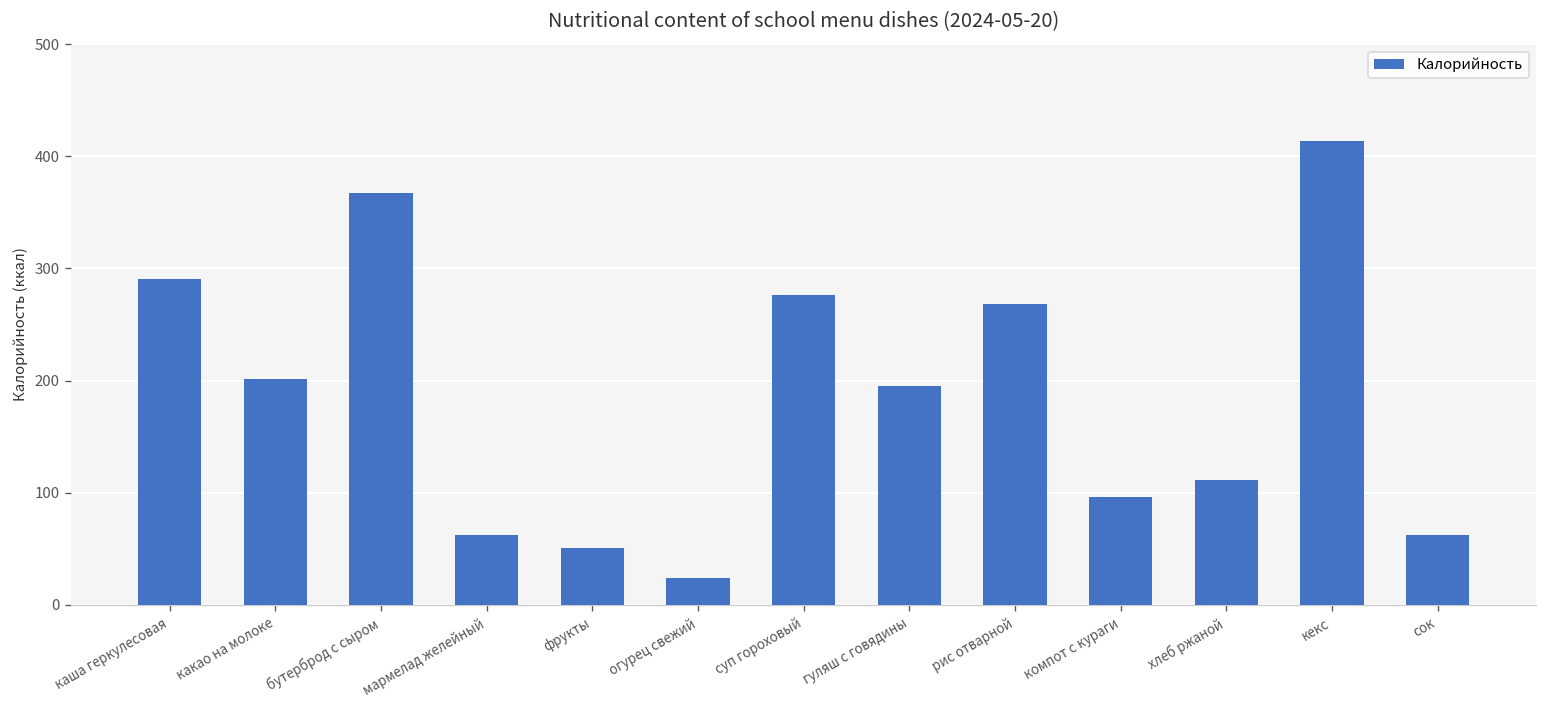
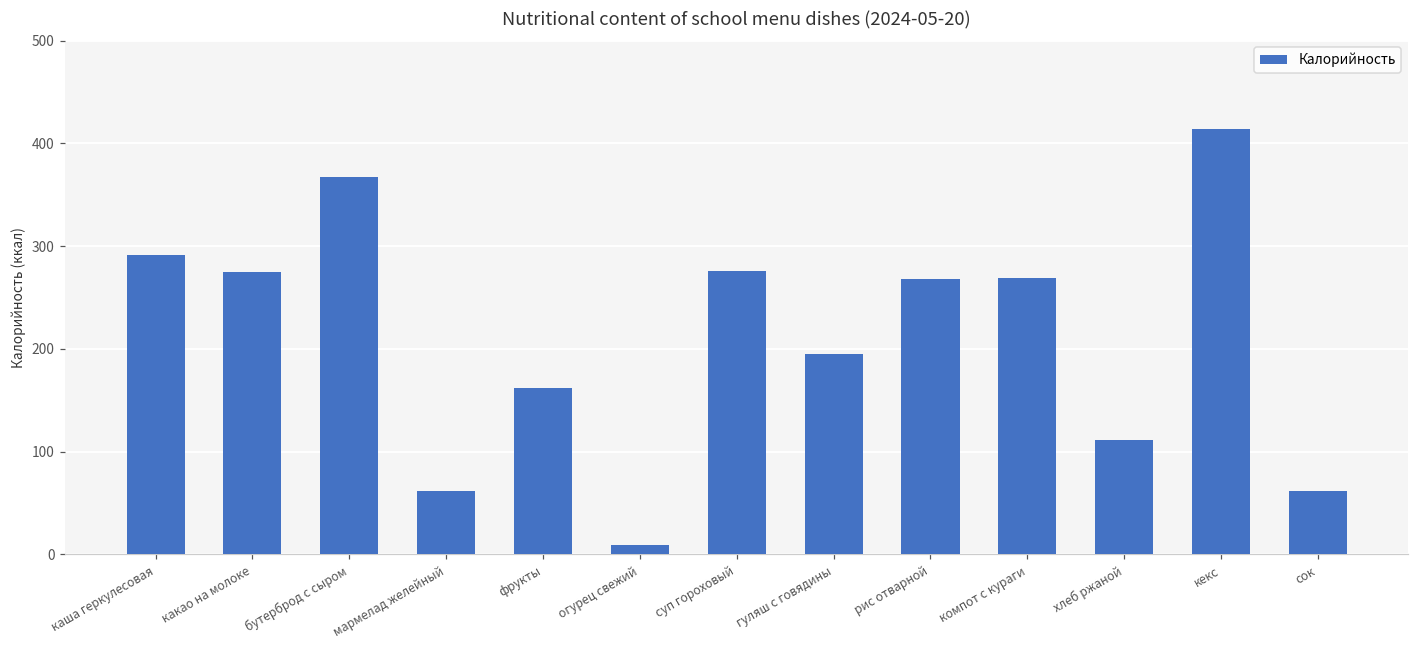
какао на молоке: 200 -> 280
фрукты: 50 -> 160
огурец свежий: 20 -> 10
компот с кураги: 100 -> 270
